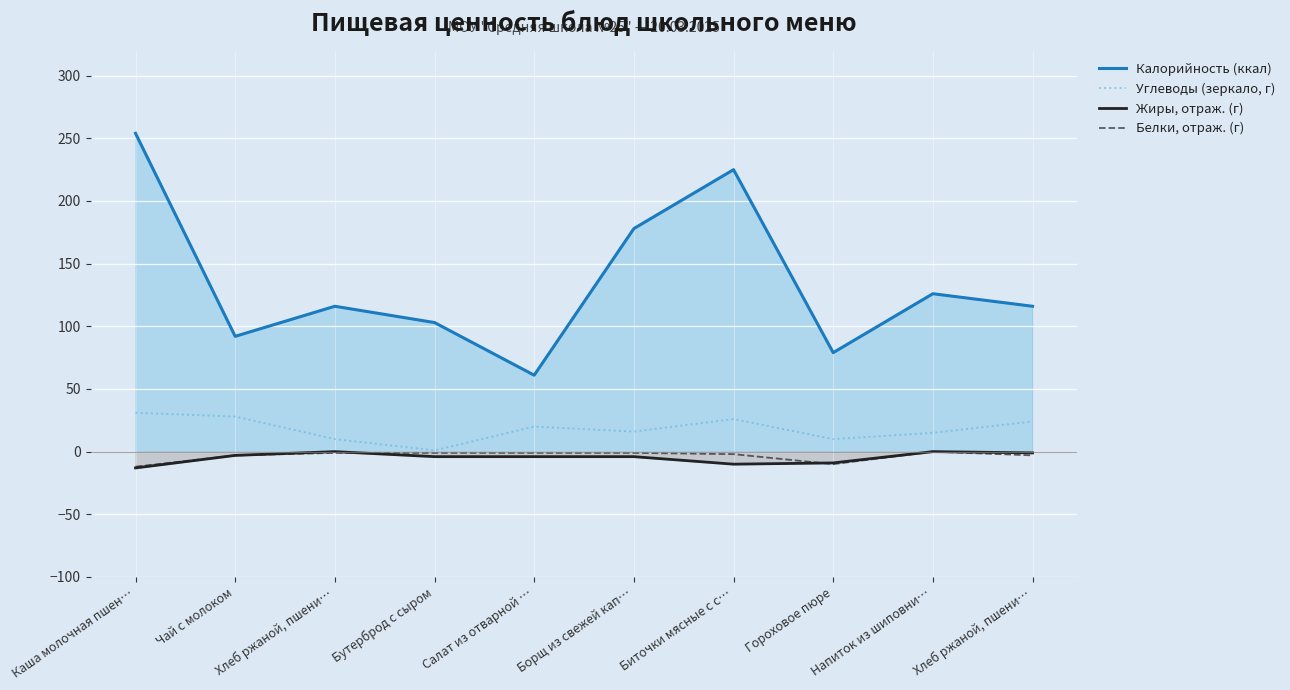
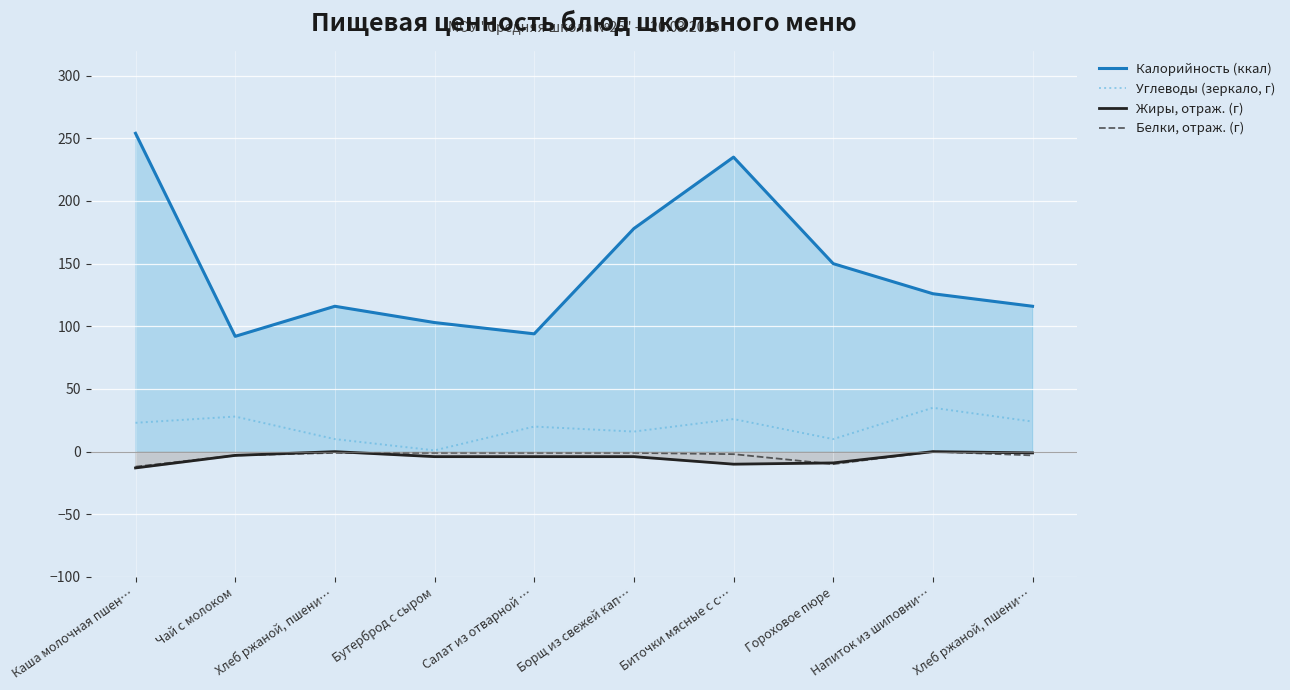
Углеводы (зеркало, г), Каша молочная пшен…: 31 -> 23
Калорийность (ккал), Салат из отварной …: 61 -> 94
Калорийность (ккал), Биточки мясные с с…: 225 -> 235
Калорийность (ккал), Гороховое пюре: 79 -> 150
Углеводы (зеркало, г), Напиток из шиповни…: 15 -> 35
